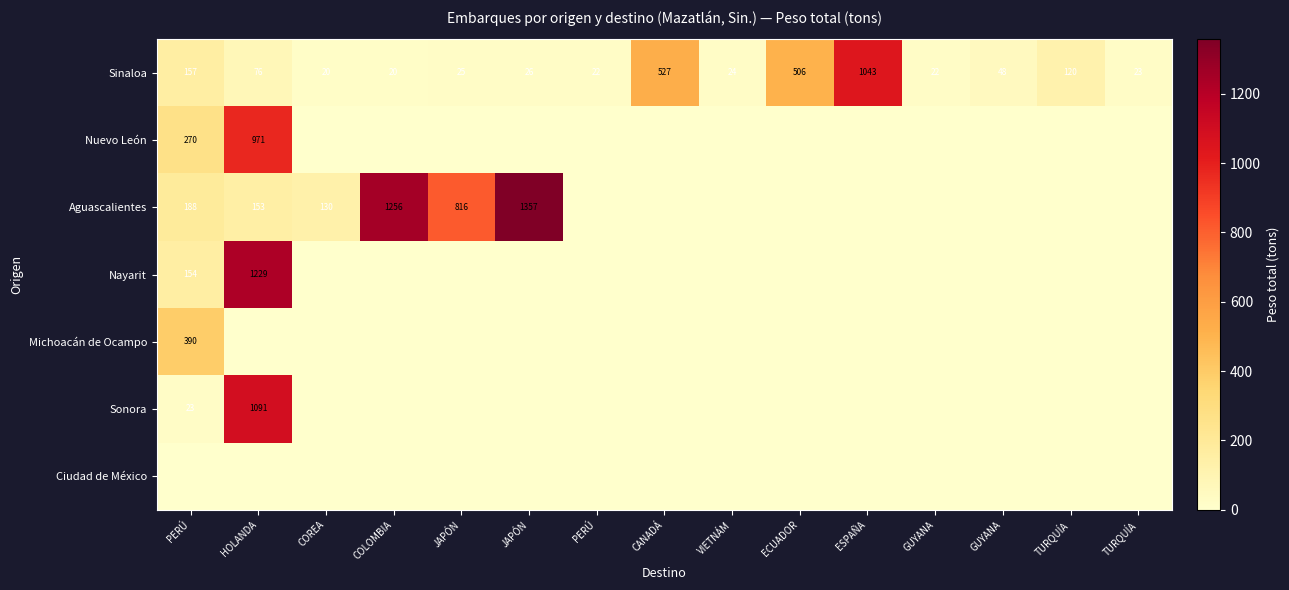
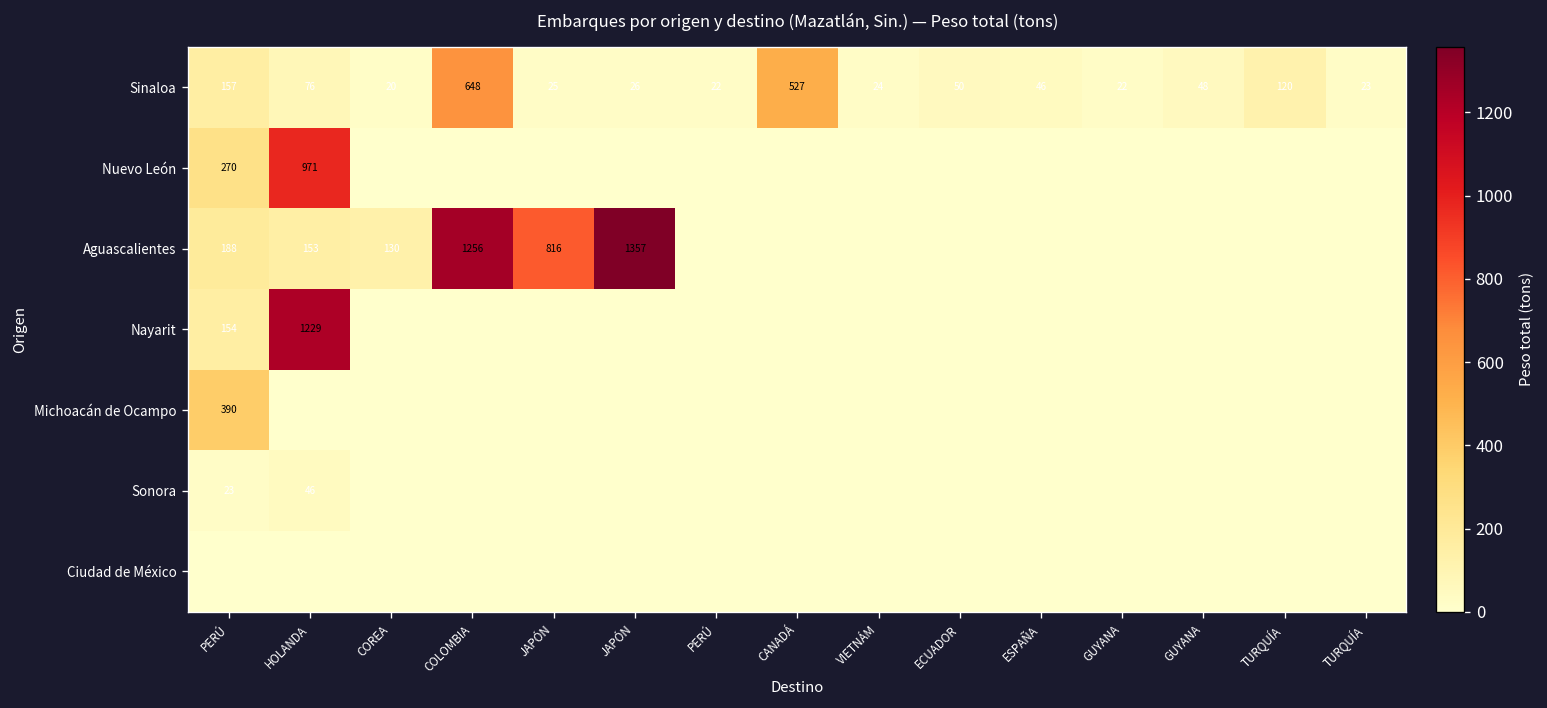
Sinaloa, COLOMBIA: 20 -> 648
Sinaloa, ECUADOR: 506 -> 50
Sinaloa, ESPAÑA: 1043 -> 46
Sonora, HOLANDA: 1091 -> 46
